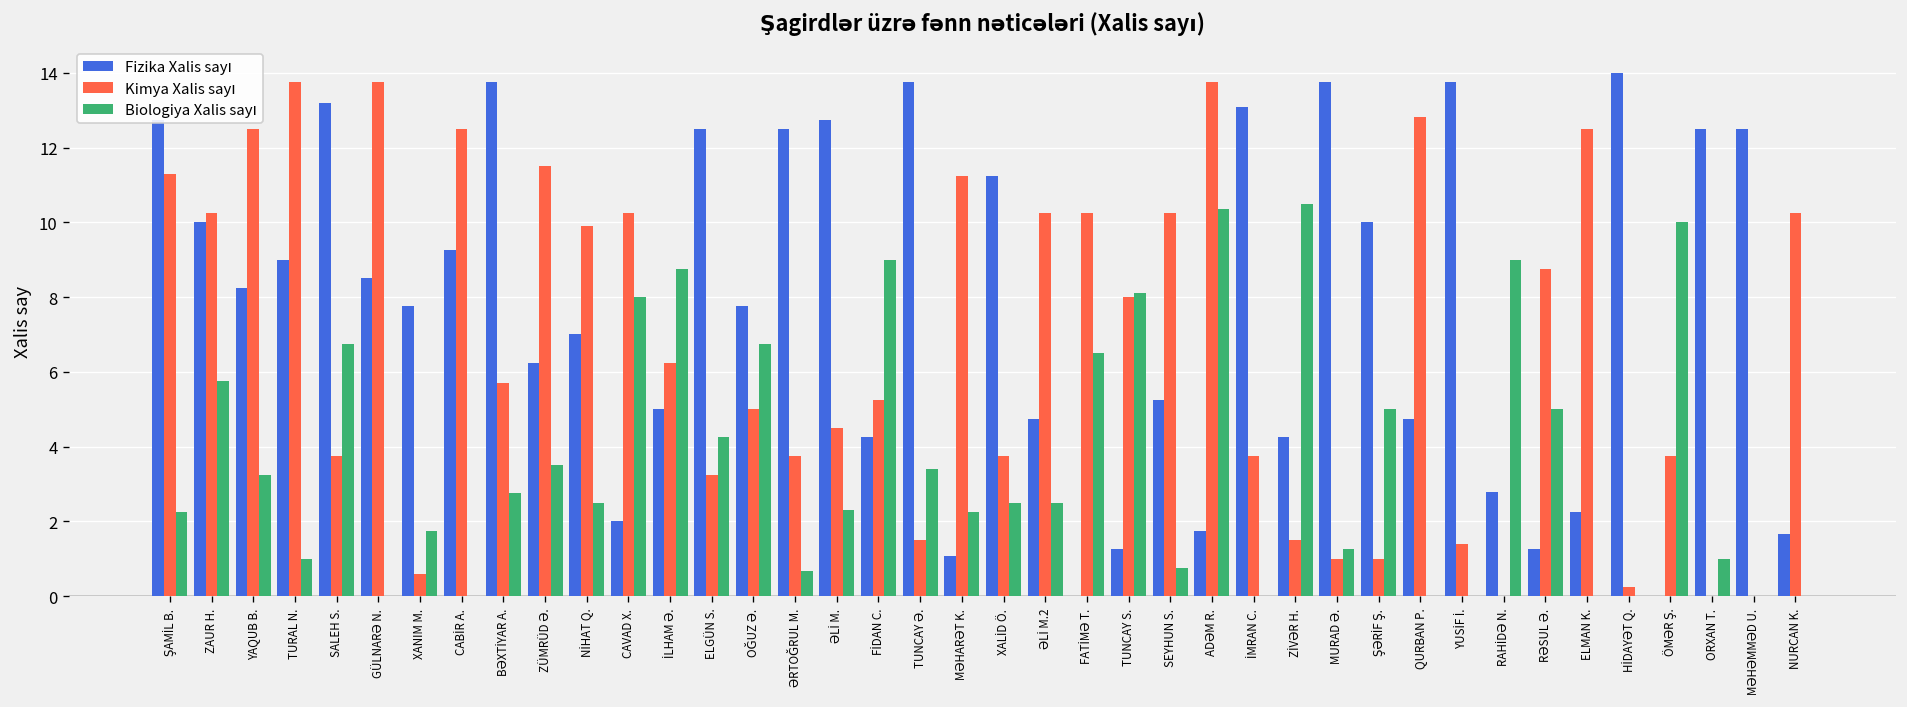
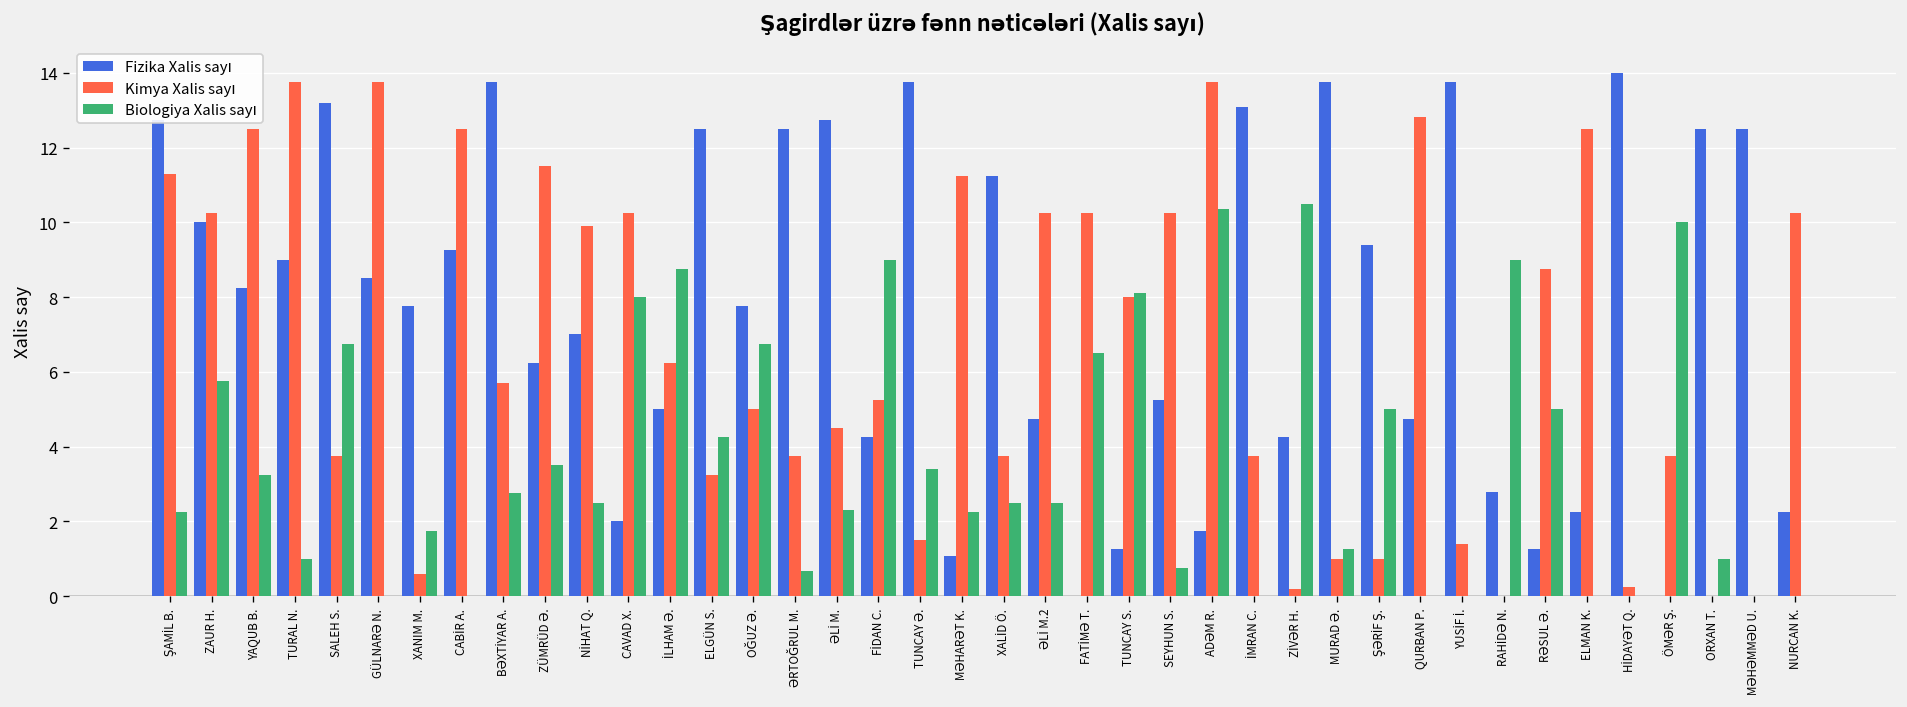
Kimya Xalis sayı, ZİVƏR H.: 1.5 -> 0.2
Fizika Xalis sayı, ŞƏRİF Ş.: 10.0 -> 9.4
Fizika Xalis sayı, NURCAN K.: 1.7 -> 2.3
